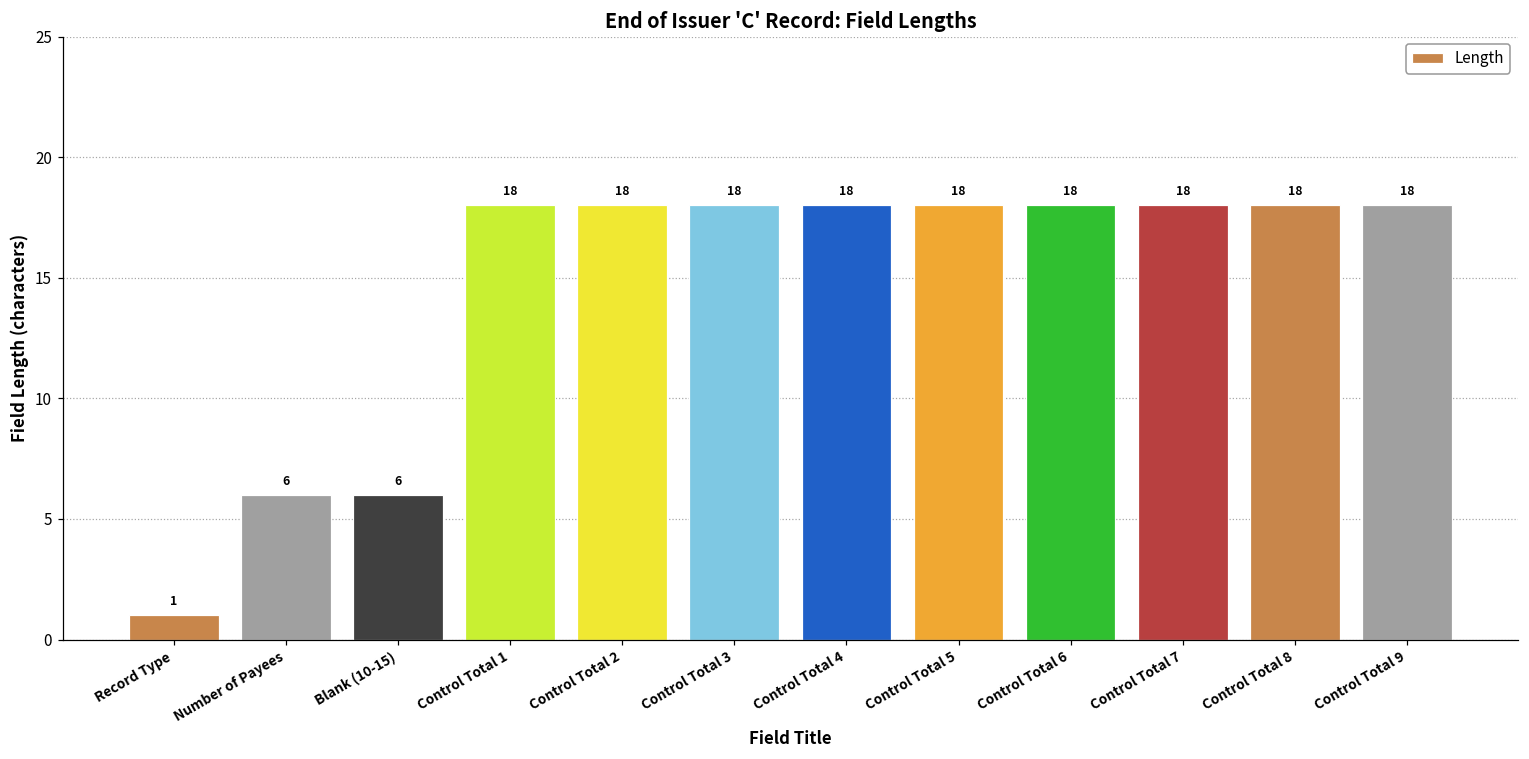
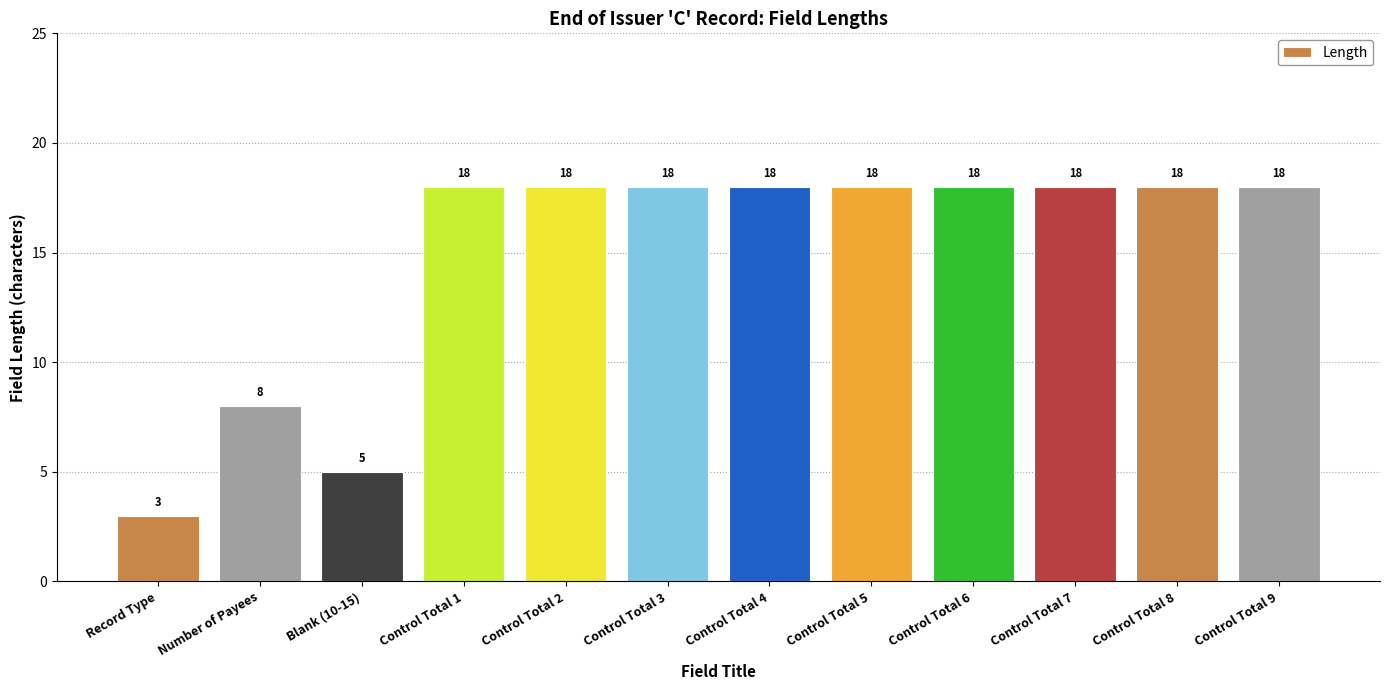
Record Type: 1 -> 3
Number of Payees: 6 -> 8
Blank (10-15): 6 -> 5
